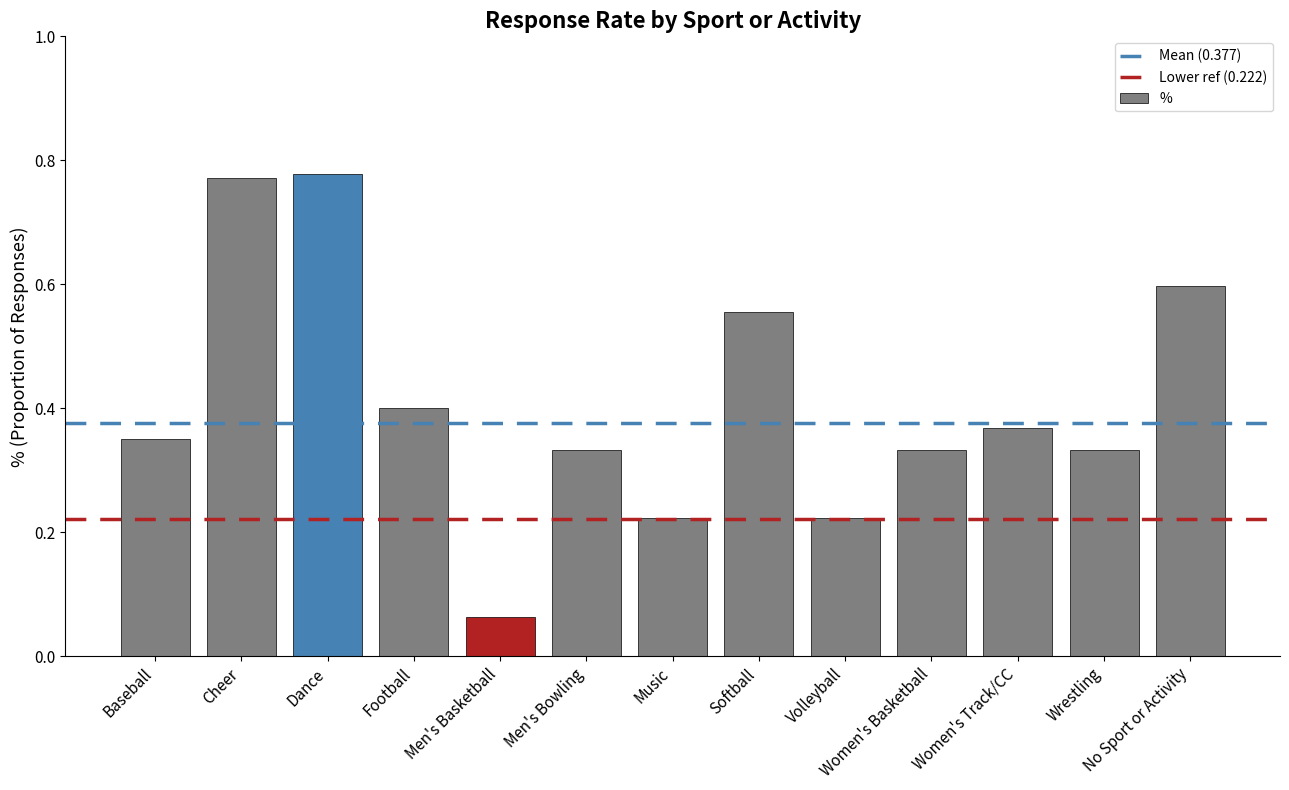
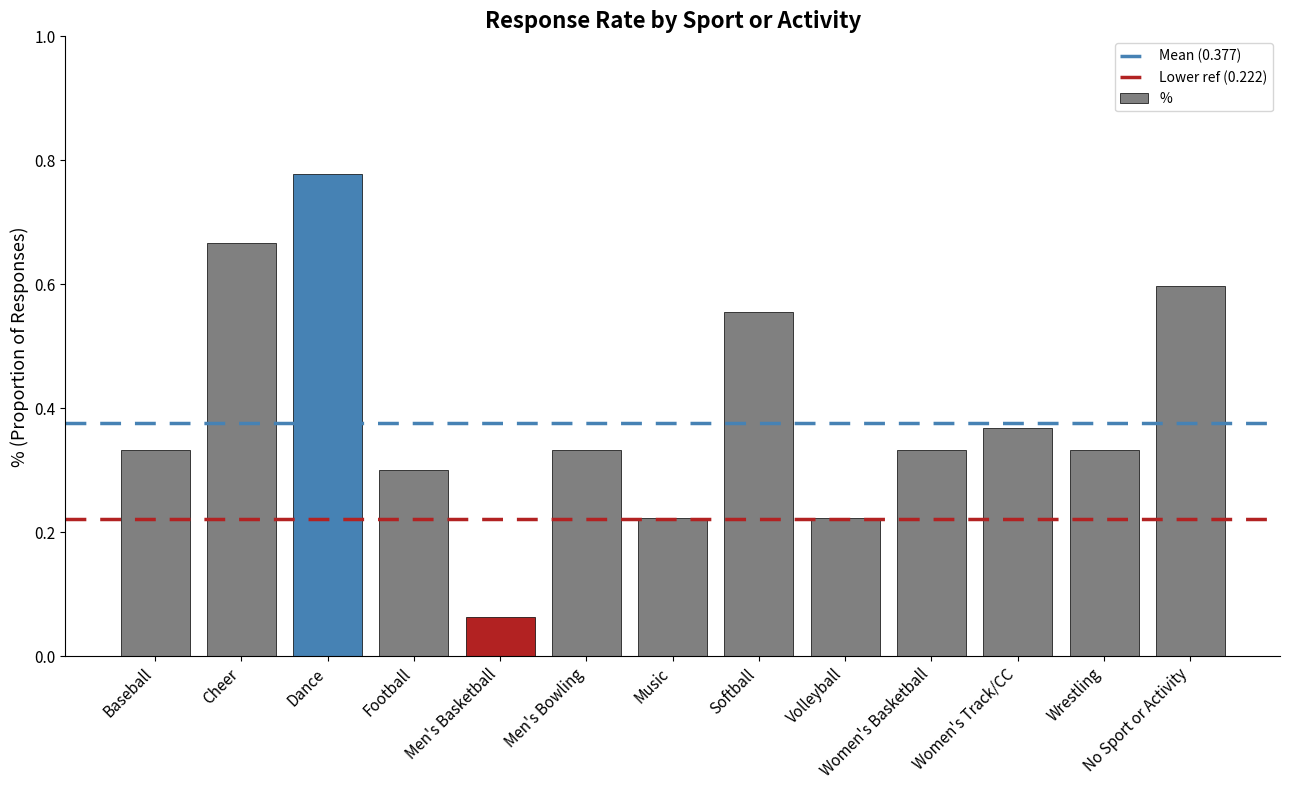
Baseball: 0.35 -> 0.33
Cheer: 0.77 -> 0.67
Football: 0.4 -> 0.3
